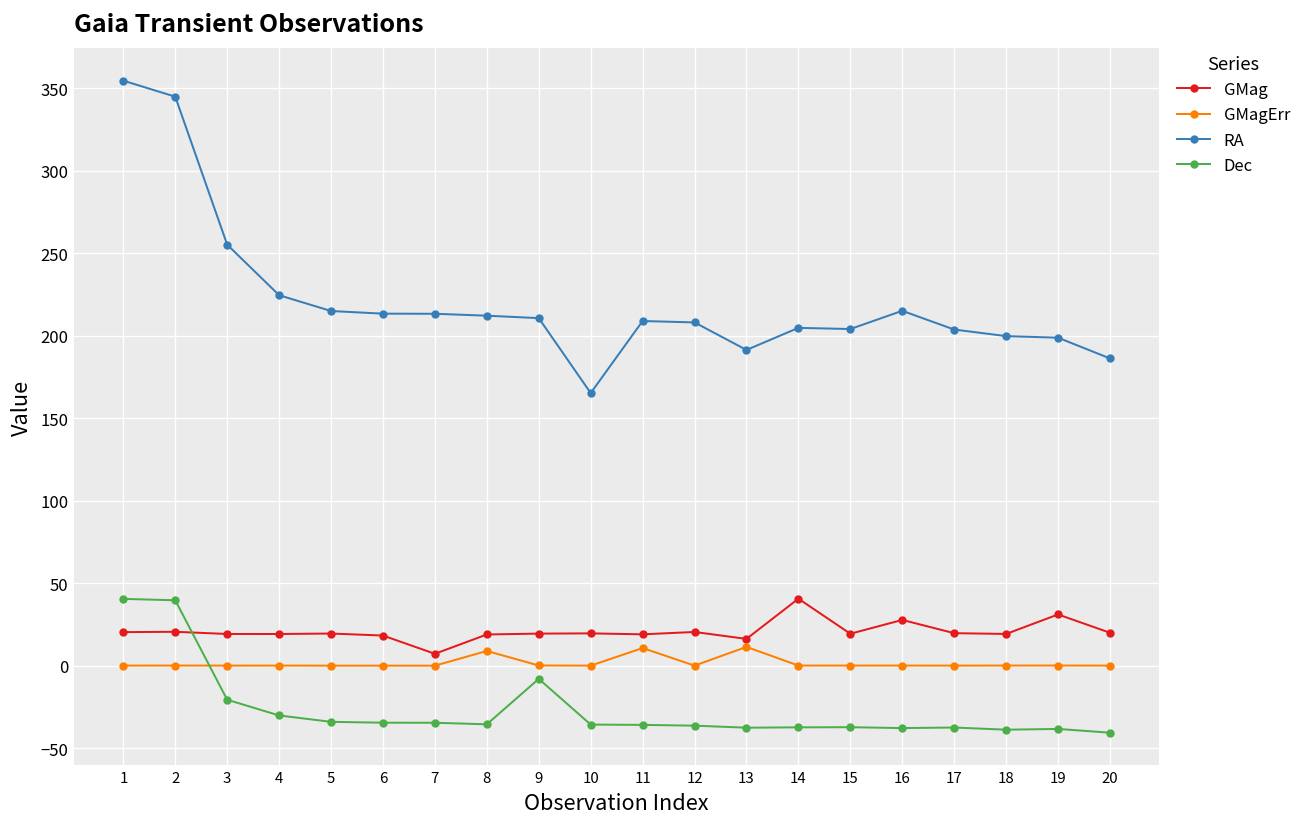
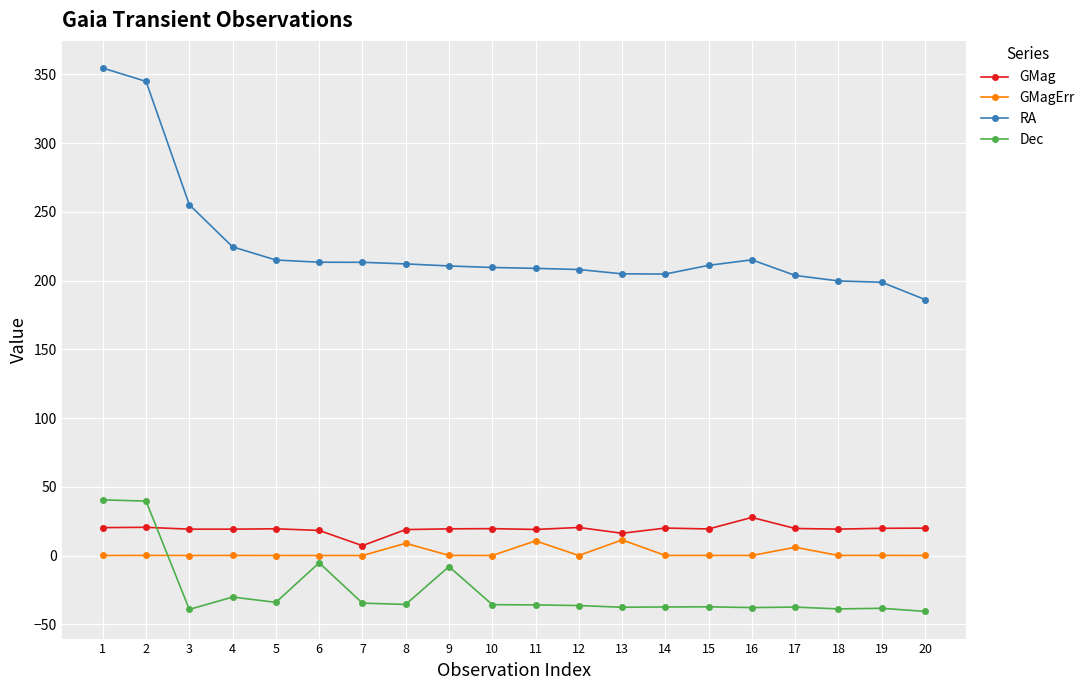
Dec, 3: -21 -> -39
Dec, 6: -35 -> -5
RA, 10: 165 -> 210
RA, 13: 191 -> 205
GMag, 14: 41 -> 20
RA, 15: 204 -> 211
GMagErr, 17: 0 -> 6
GMag, 19: 31 -> 20
